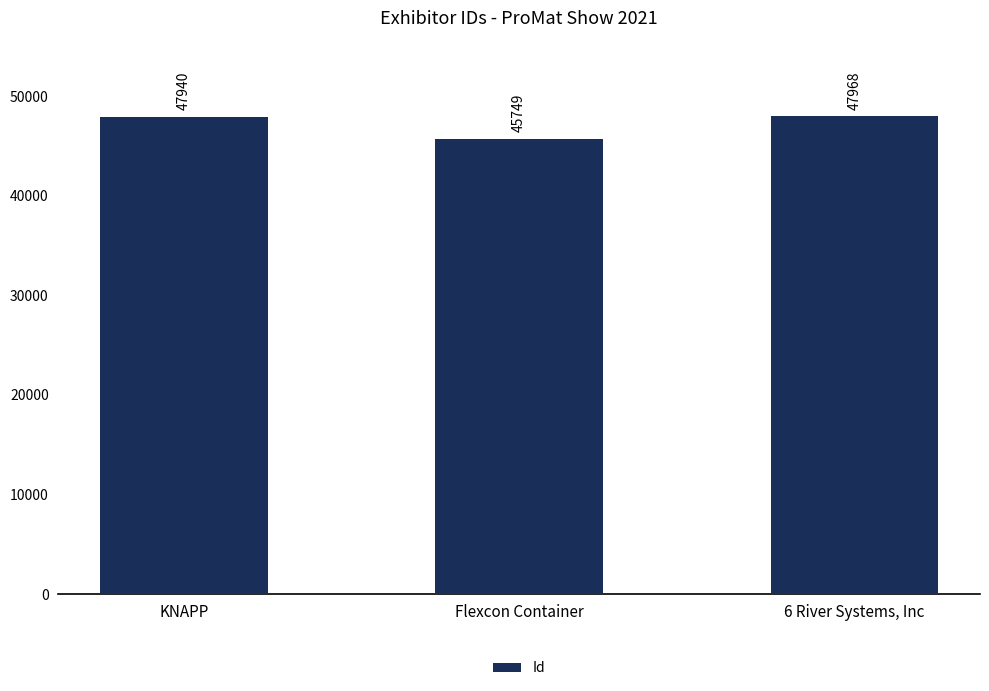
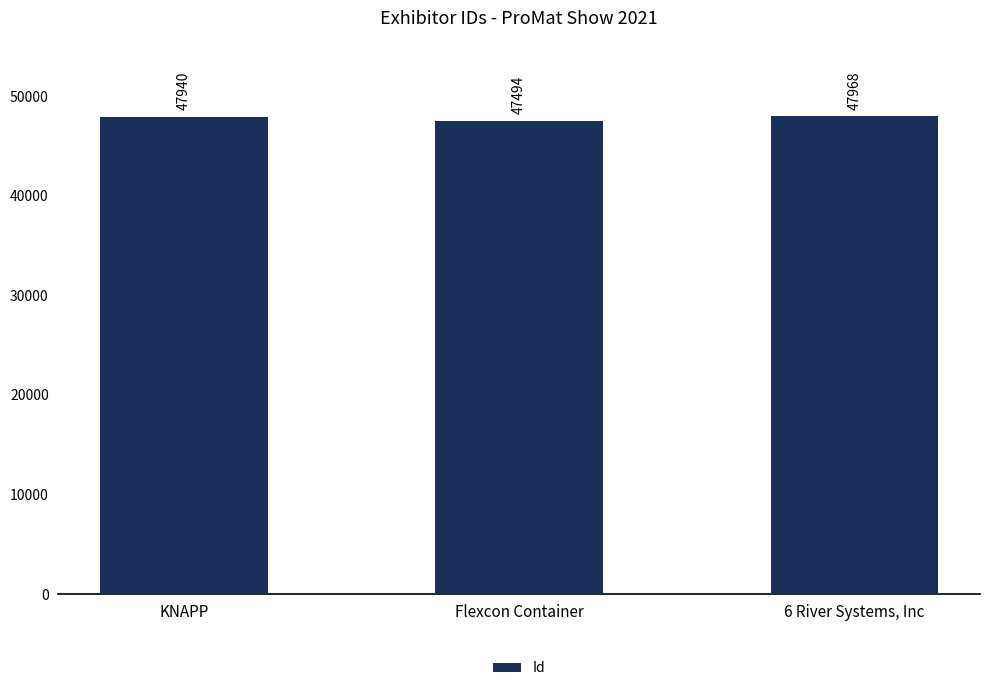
Flexcon Container: 45749 -> 47494
